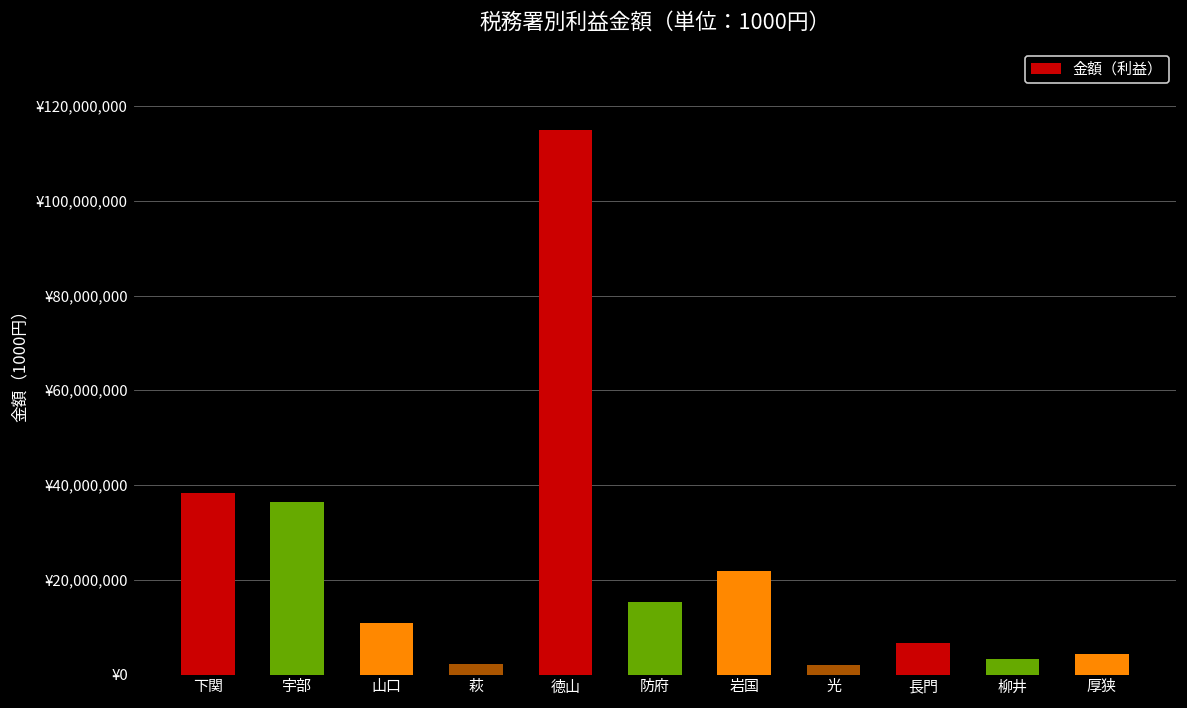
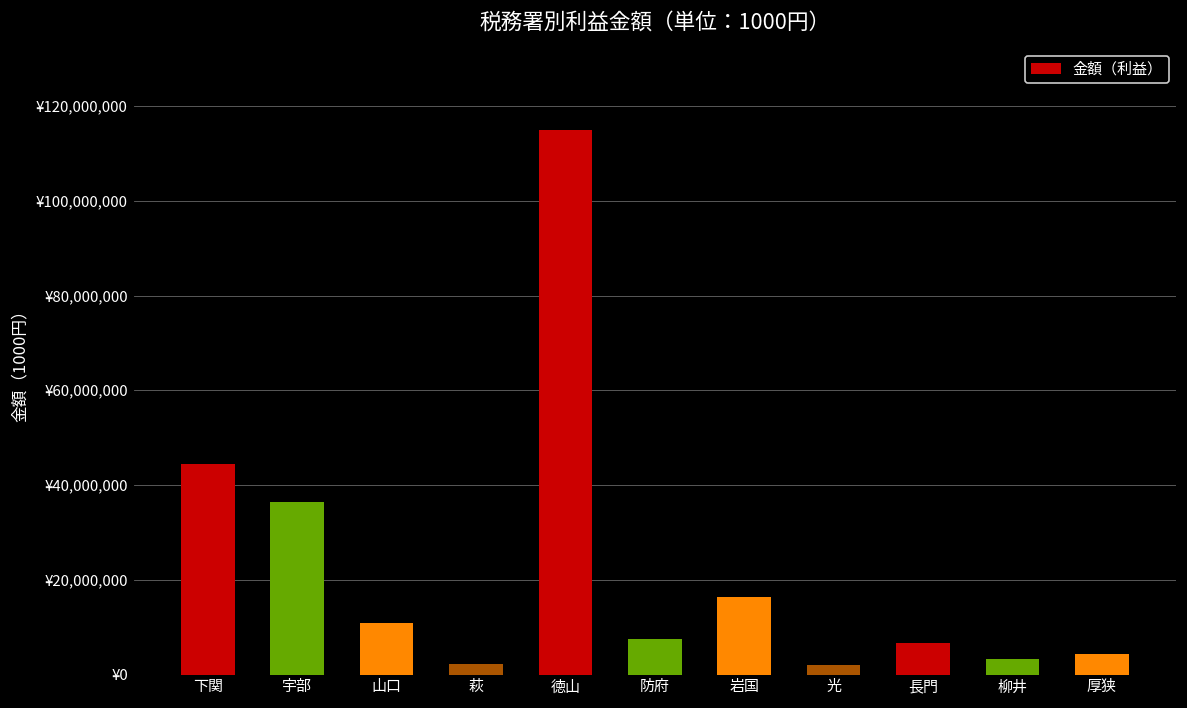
下関: ¥38,000,000 -> ¥44,000,000
防府: ¥15,000,000 -> ¥7,000,000
岩国: ¥22,000,000 -> ¥16,000,000
